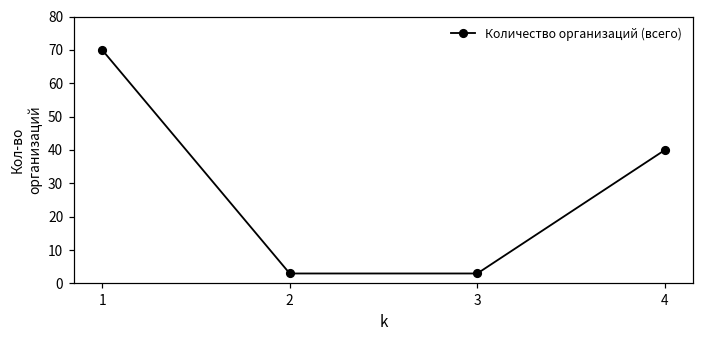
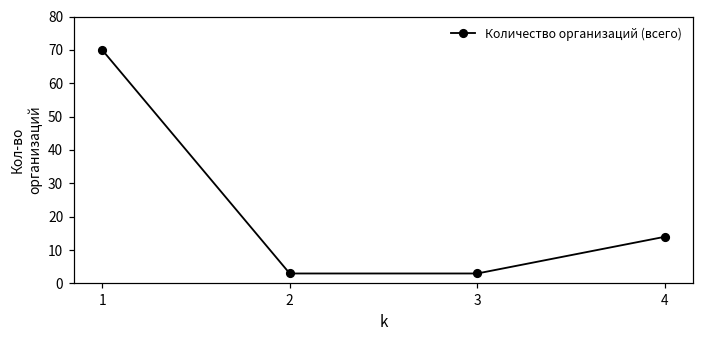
4: 40 -> 14
